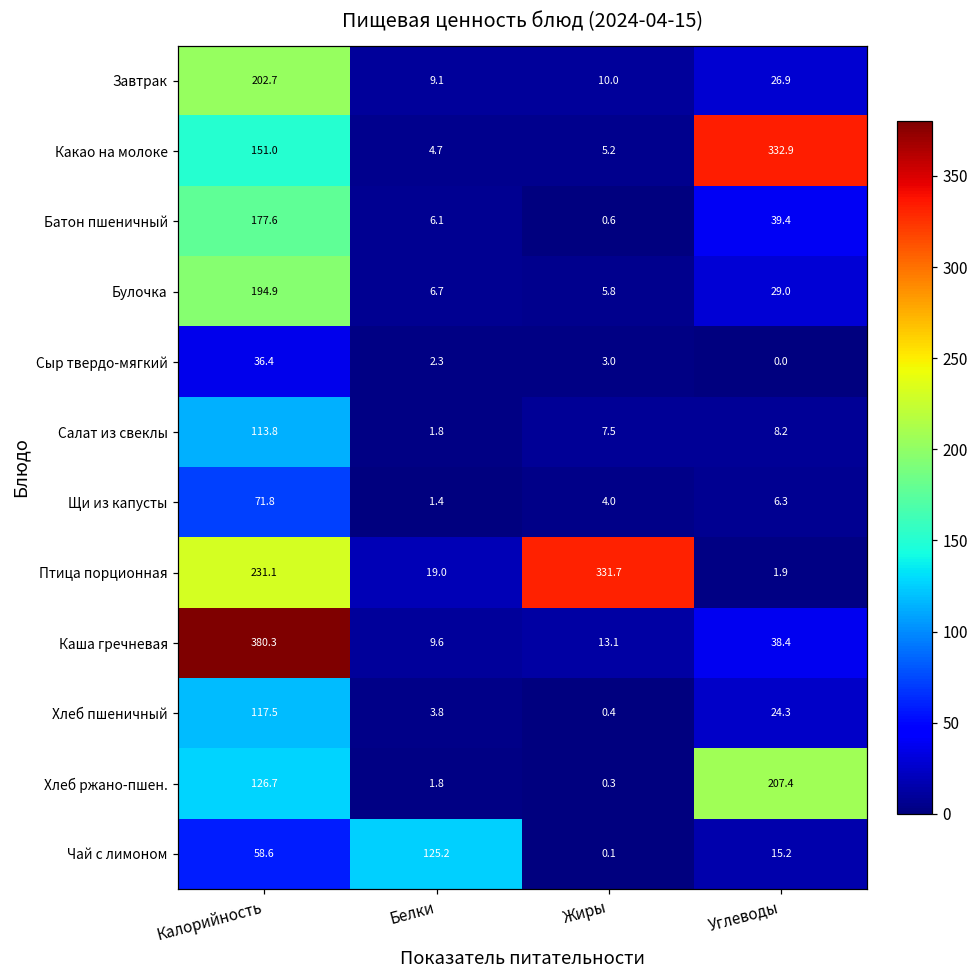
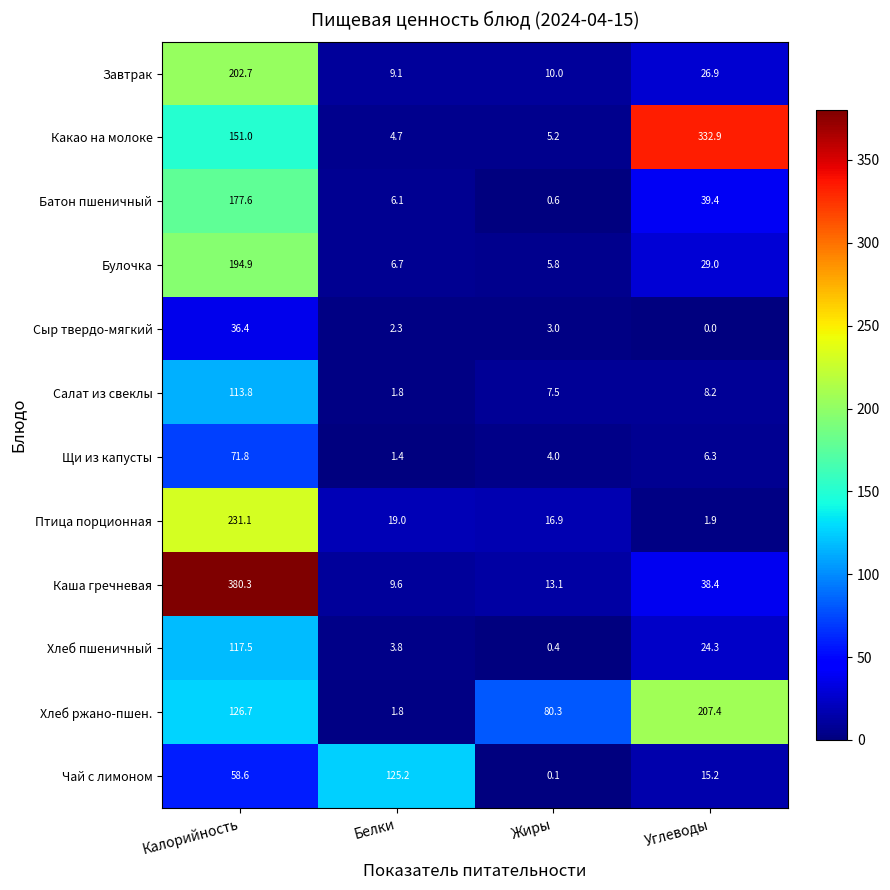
Птица порционная, Жиры: 331.7 -> 16.9
Хлеб ржано-пшен., Жиры: 0.3 -> 80.3
